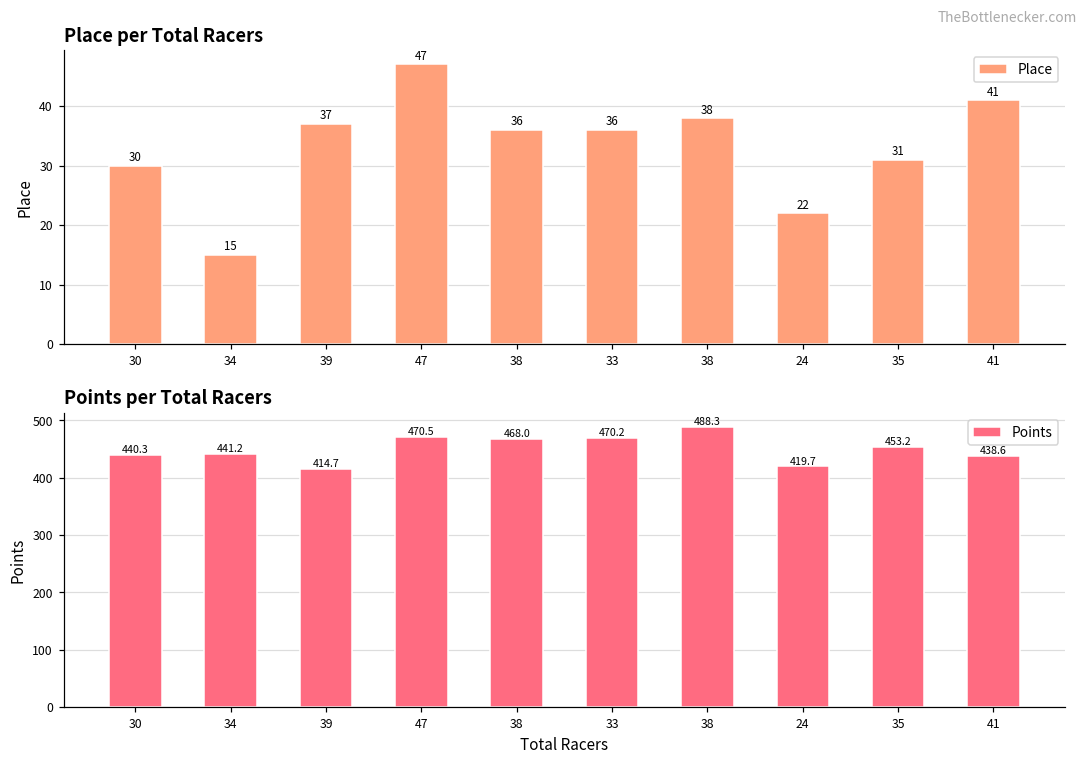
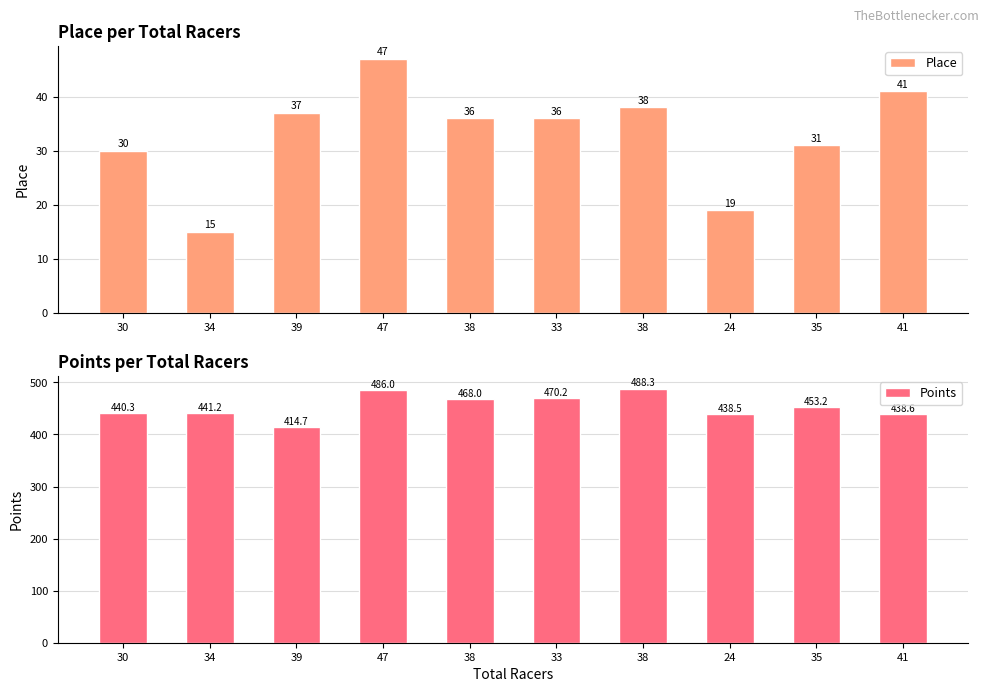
Place per Total Racers, 24: 22 -> 19
Points per Total Racers, 47: 470.5 -> 486.0
Points per Total Racers, 24: 419.7 -> 438.5
